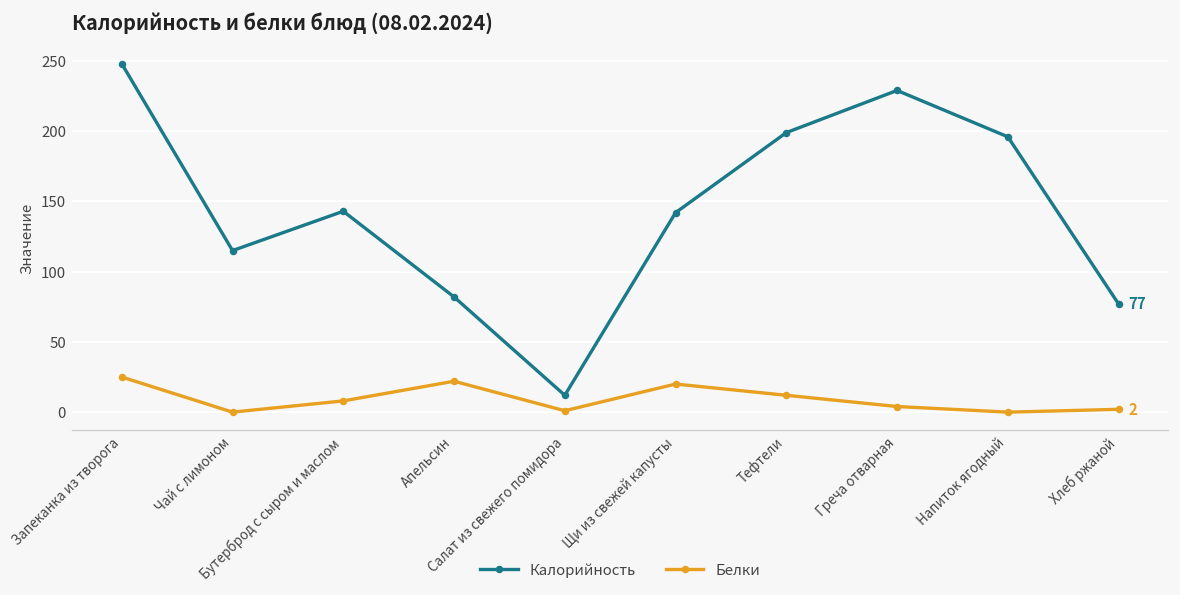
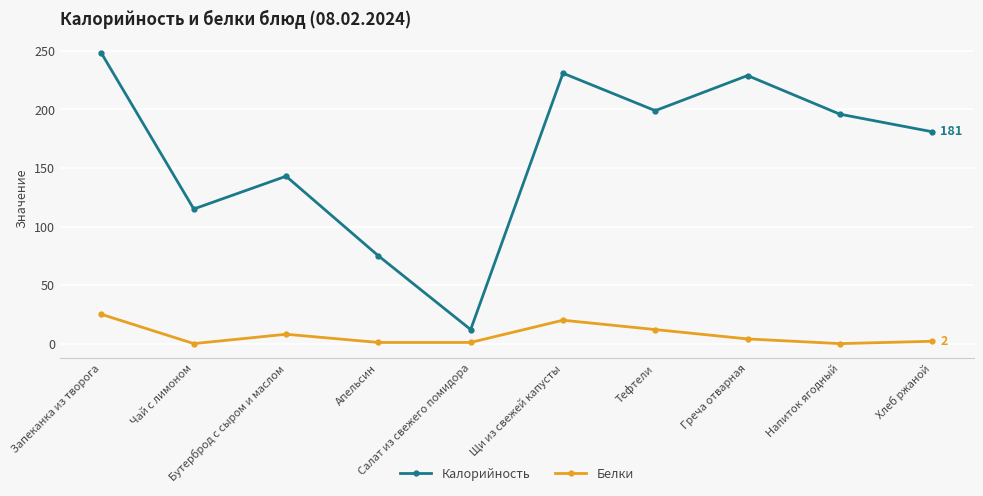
Калорийность, Апельсин: 82 -> 75
Белки, Апельсин: 22 -> 1
Калорийность, Щи из свежей капусты: 142 -> 231
Калорийность, Хлеб ржаной: 77 -> 181
